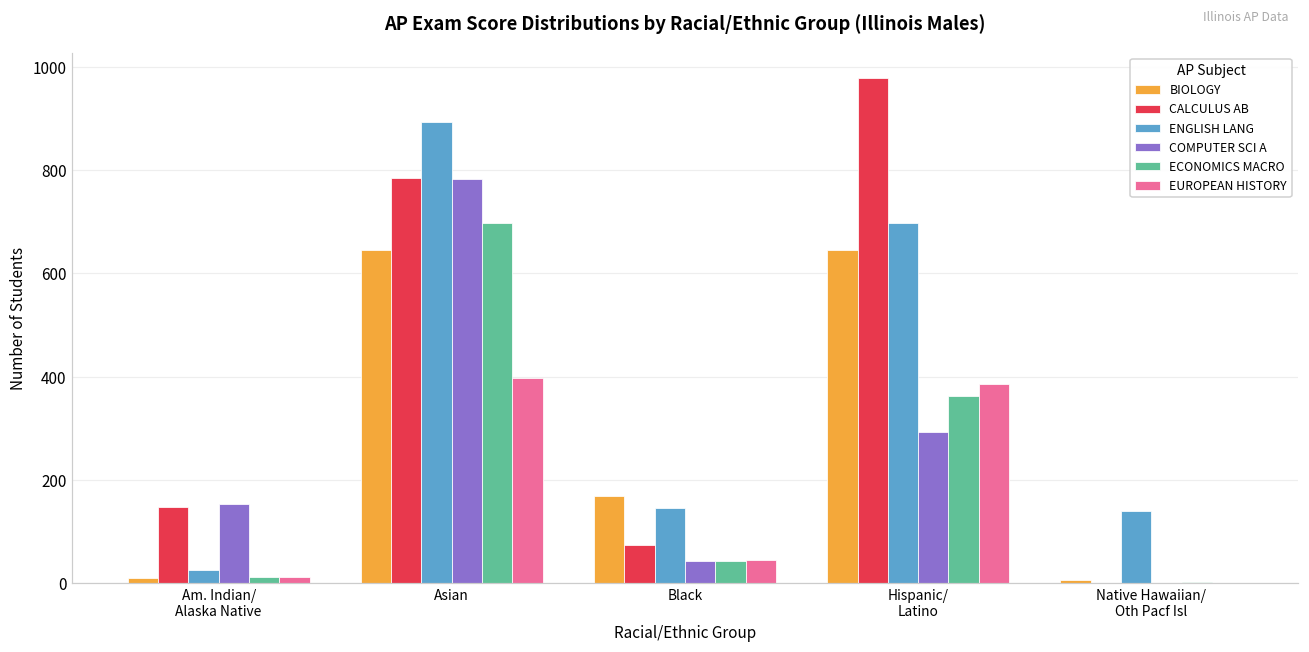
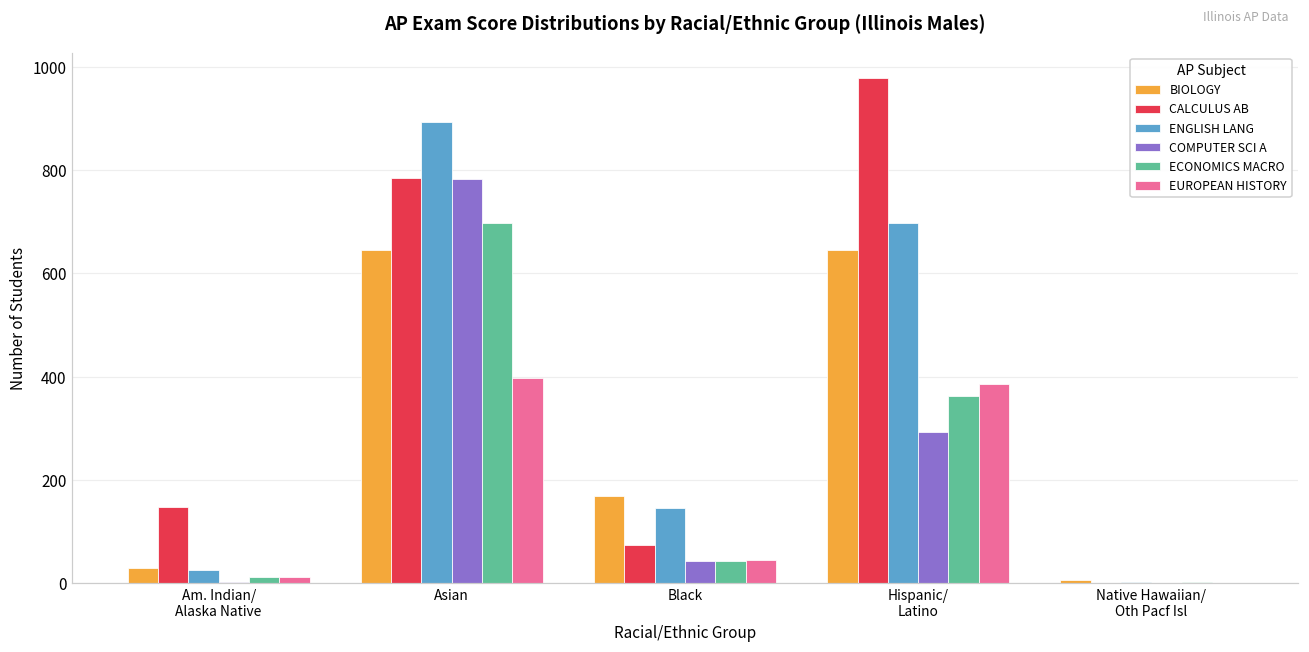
BIOLOGY, Am. Indian/ Alaska Native: 10 -> 30
COMPUTER SCI A, Am. Indian/ Alaska Native: 150 -> 0
ENGLISH LANG, Native Hawaiian/ Oth Pacf Isl: 140 -> 0
